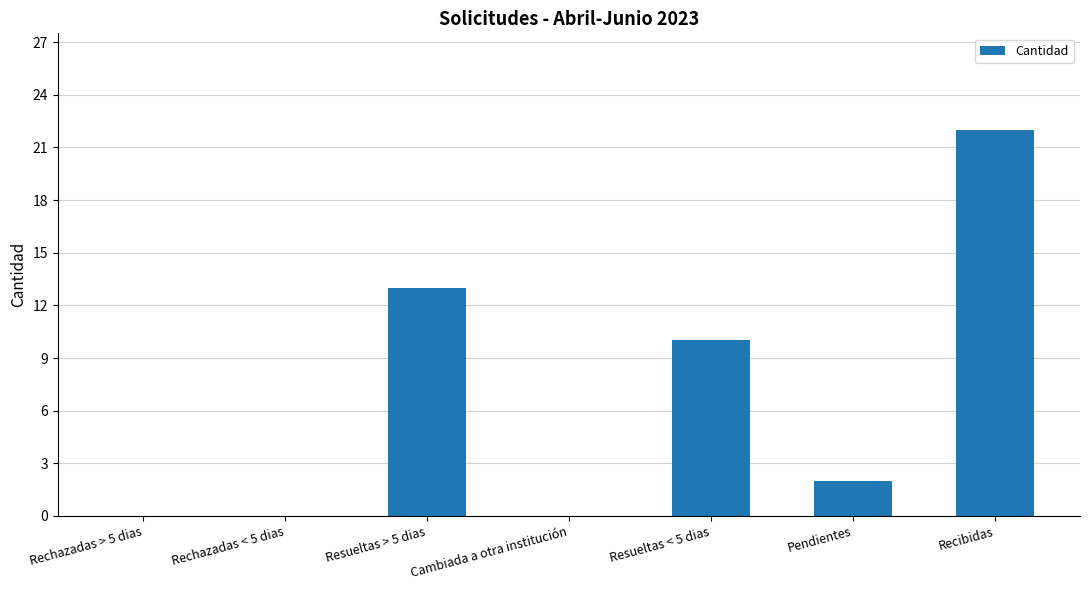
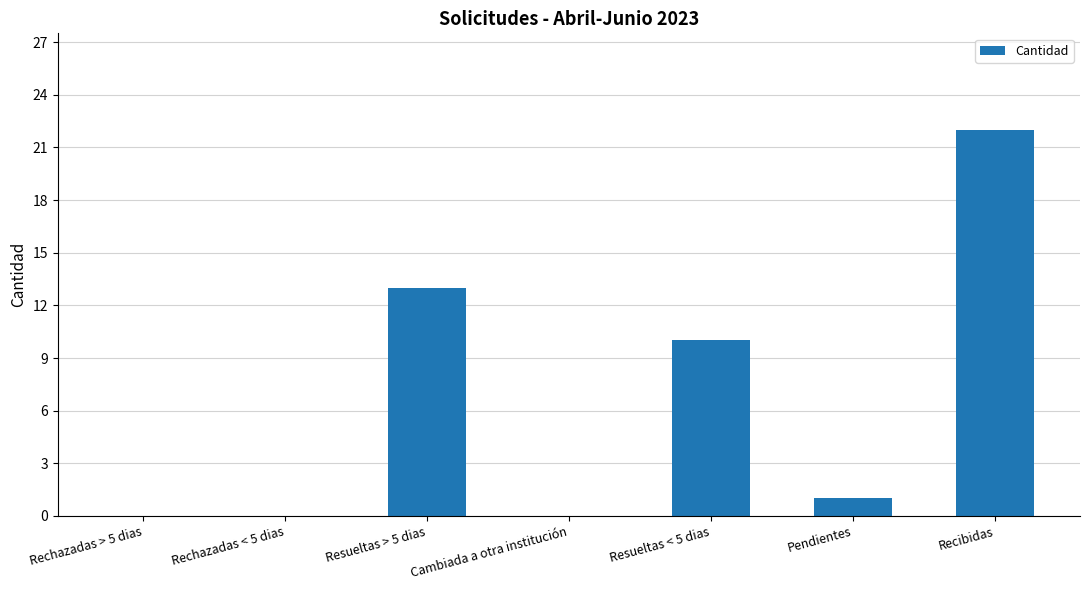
Pendientes: 2 -> 1
